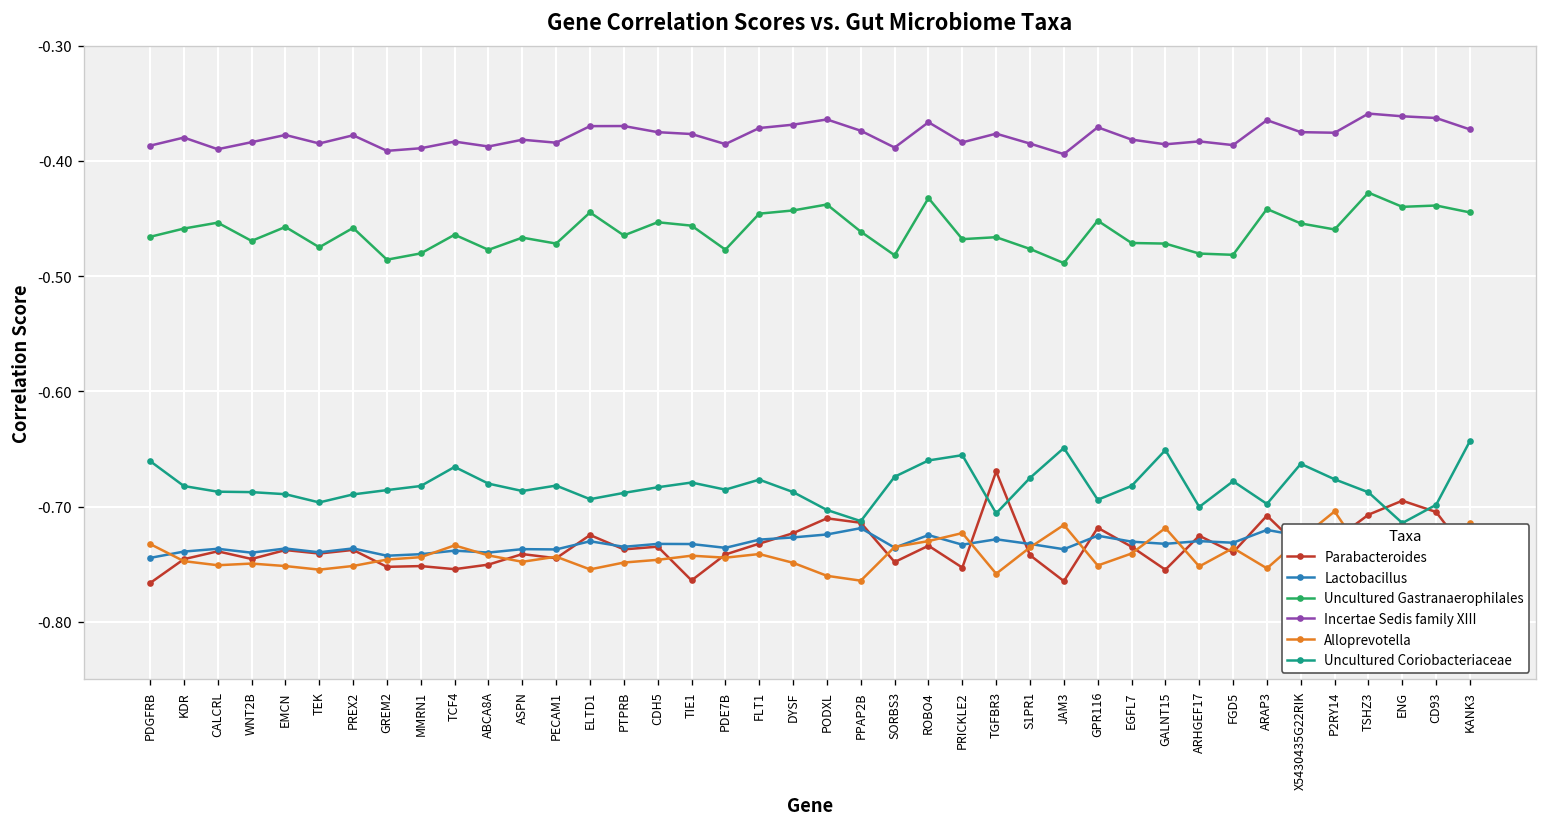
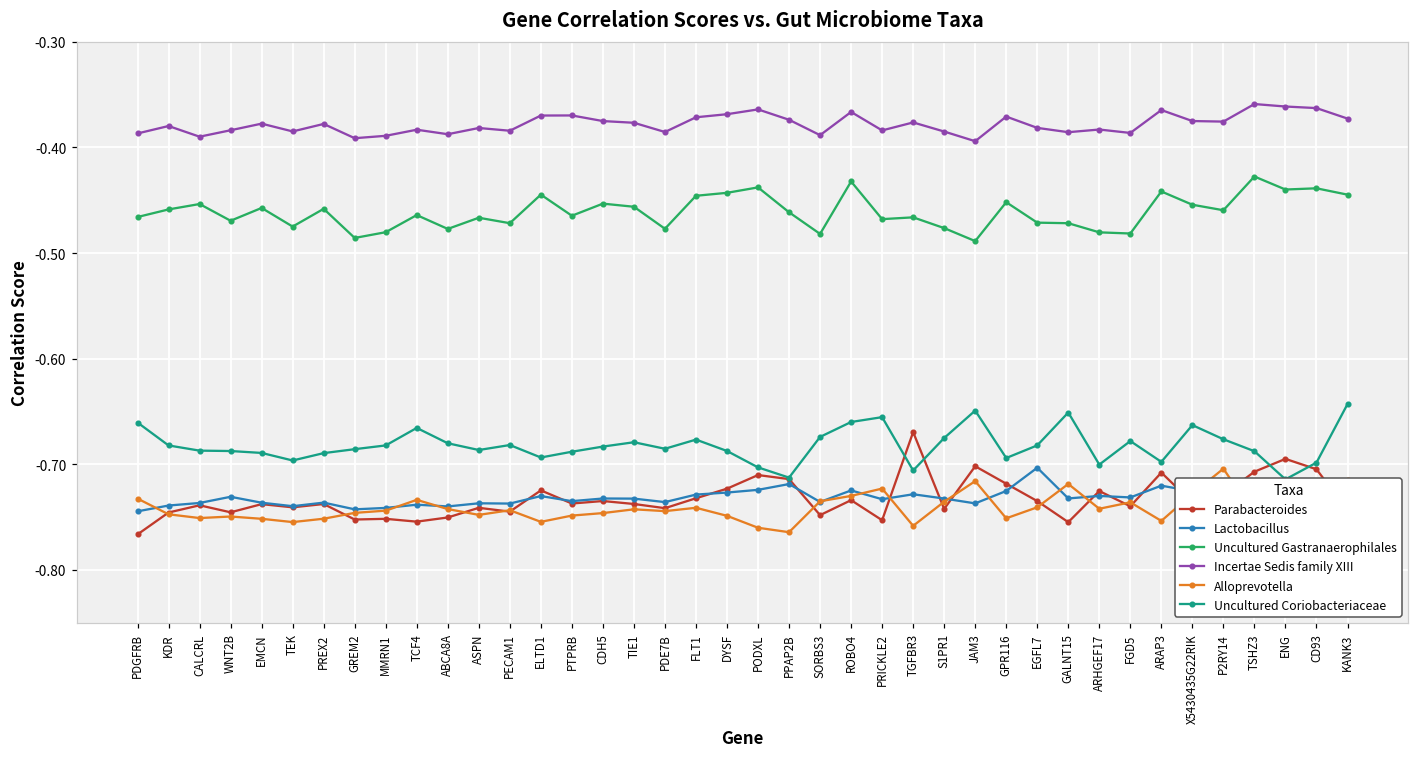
Lactobacillus, WNT2B: -0.74 -> -0.73
Parabacteroides, TIE1: -0.76 -> -0.74
Parabacteroides, JAM3: -0.76 -> -0.70
Lactobacillus, EGFL7: -0.73 -> -0.70
Alloprevotella, ARHGEF17: -0.75 -> -0.74
